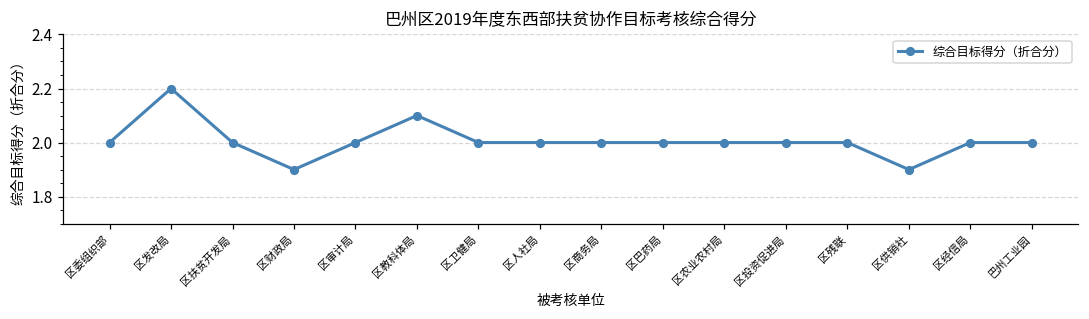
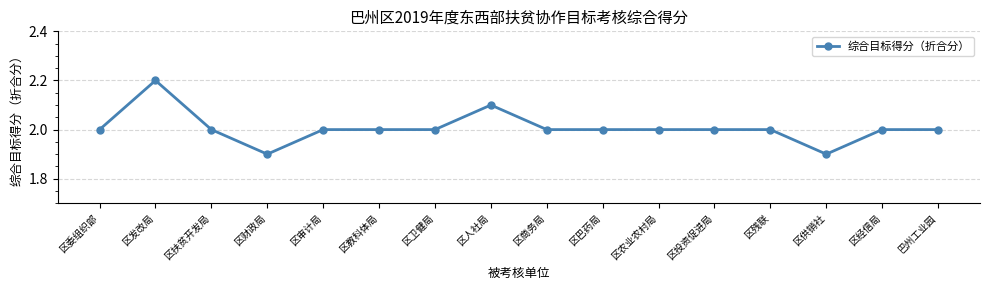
区教科体局: 2.1 -> 2.0
区人社局: 2.0 -> 2.1
